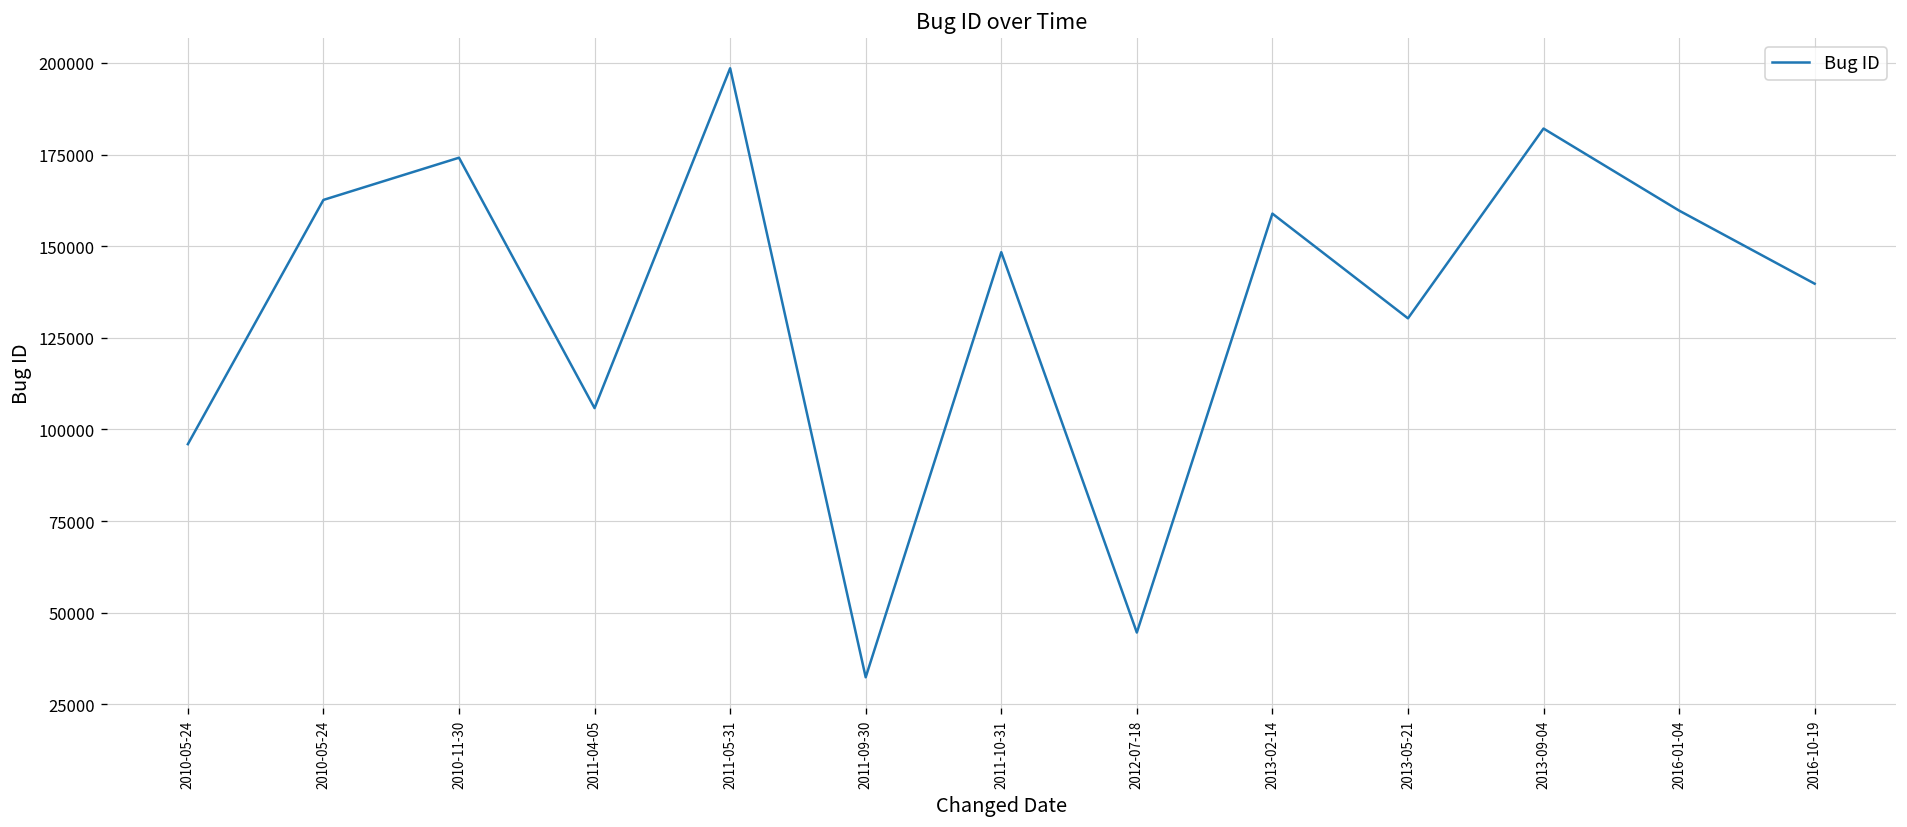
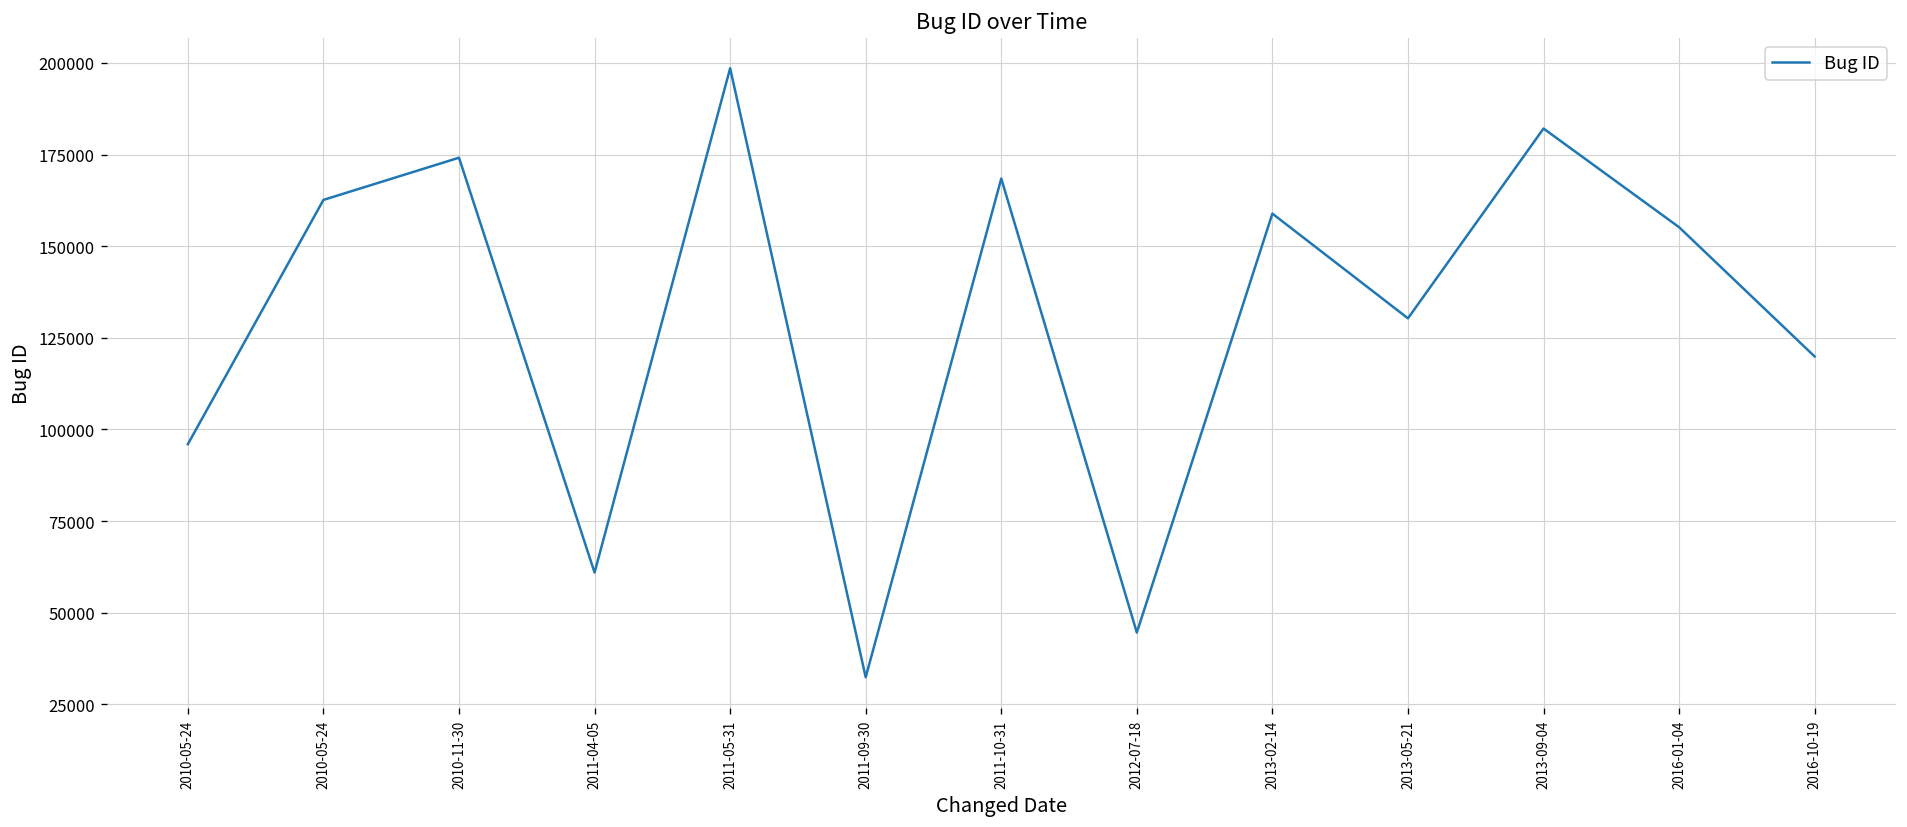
2011-04-05: 106000 -> 61000
2011-10-31: 148000 -> 168000
2016-01-04: 160000 -> 155000
2016-10-19: 140000 -> 120000
